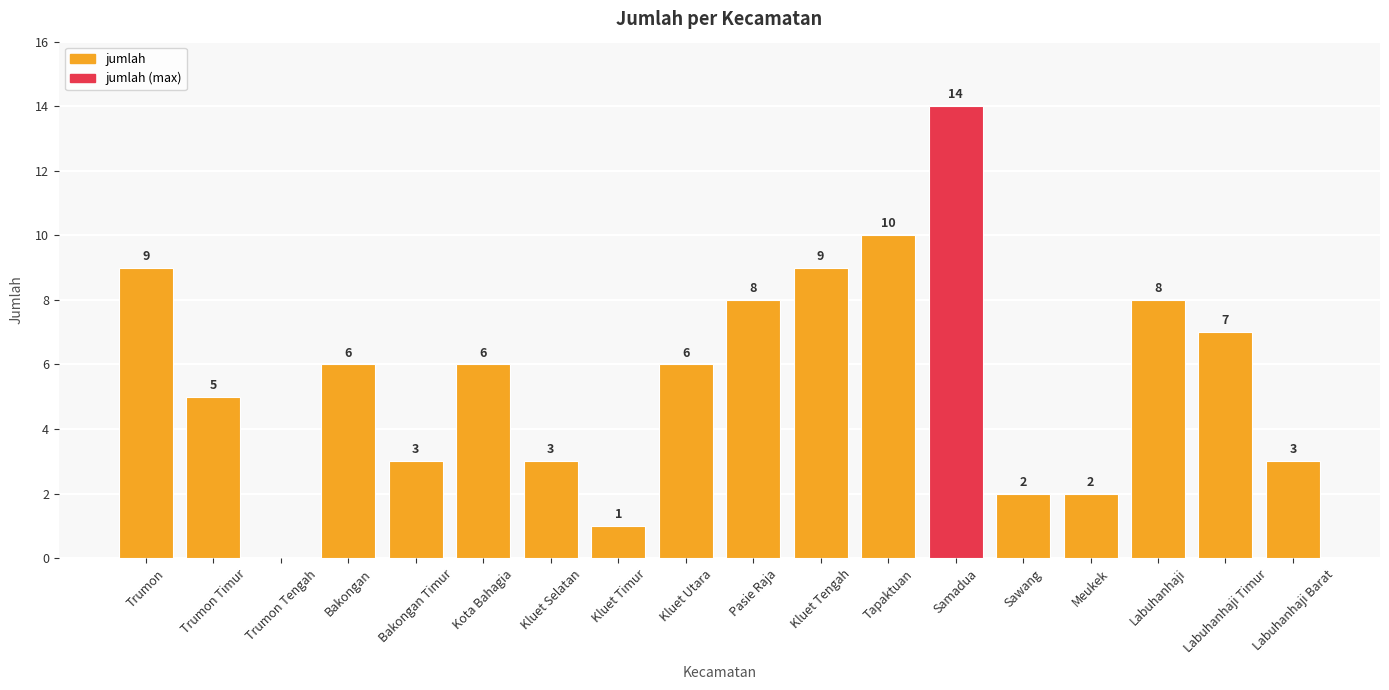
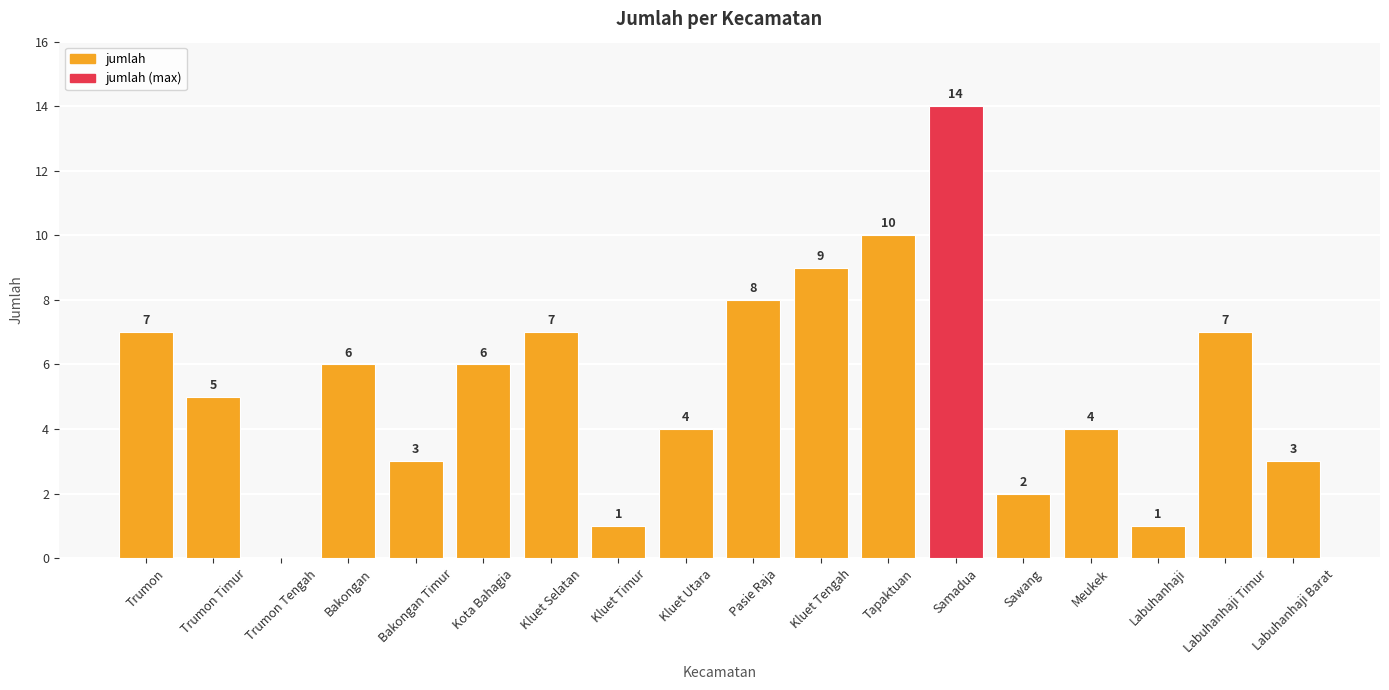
Trumon: 9 -> 7
Kluet Selatan: 3 -> 7
Kluet Utara: 6 -> 4
Meukek: 2 -> 4
Labuhanhaji: 8 -> 1
